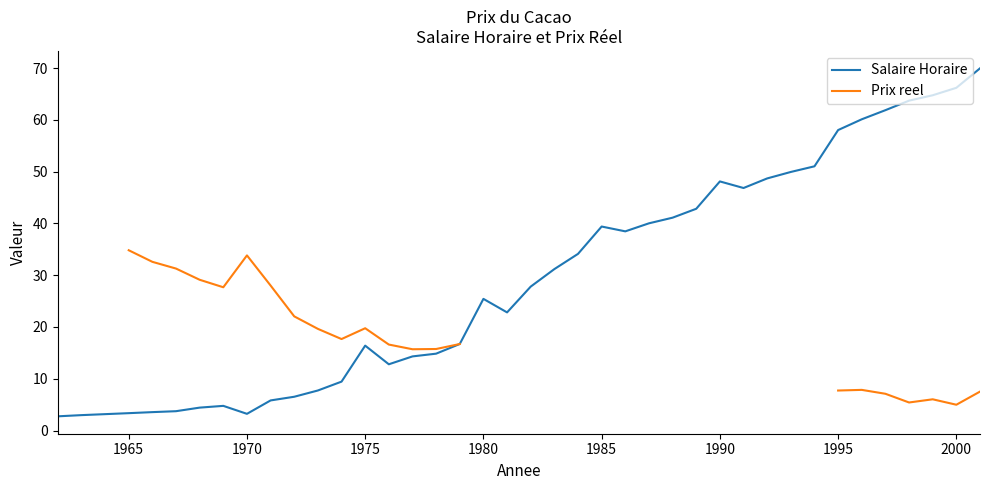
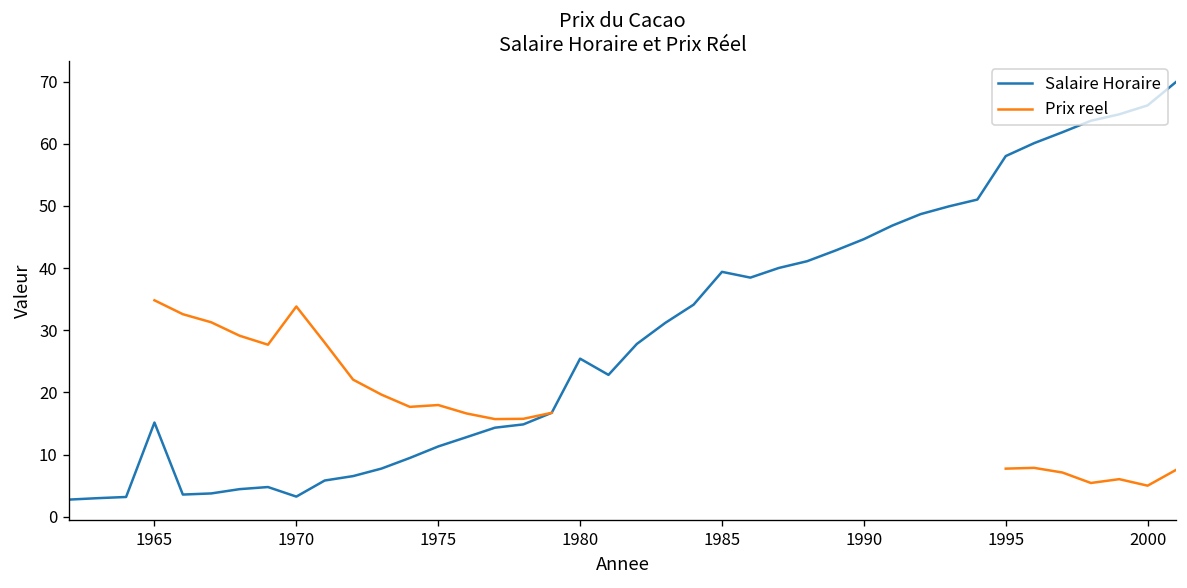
Salaire Horaire, 1965: 3 -> 15
Salaire Horaire, 1975: 16 -> 11
Prix reel, 1975: 20 -> 18
Salaire Horaire, 1990: 48 -> 45
